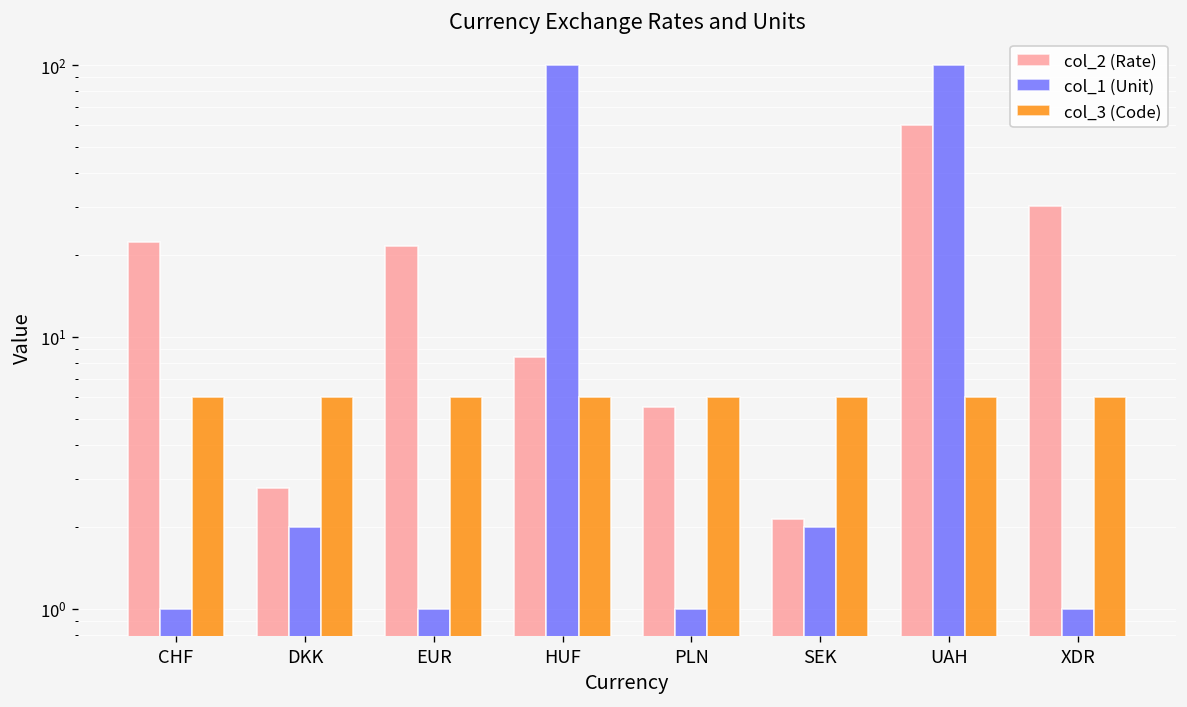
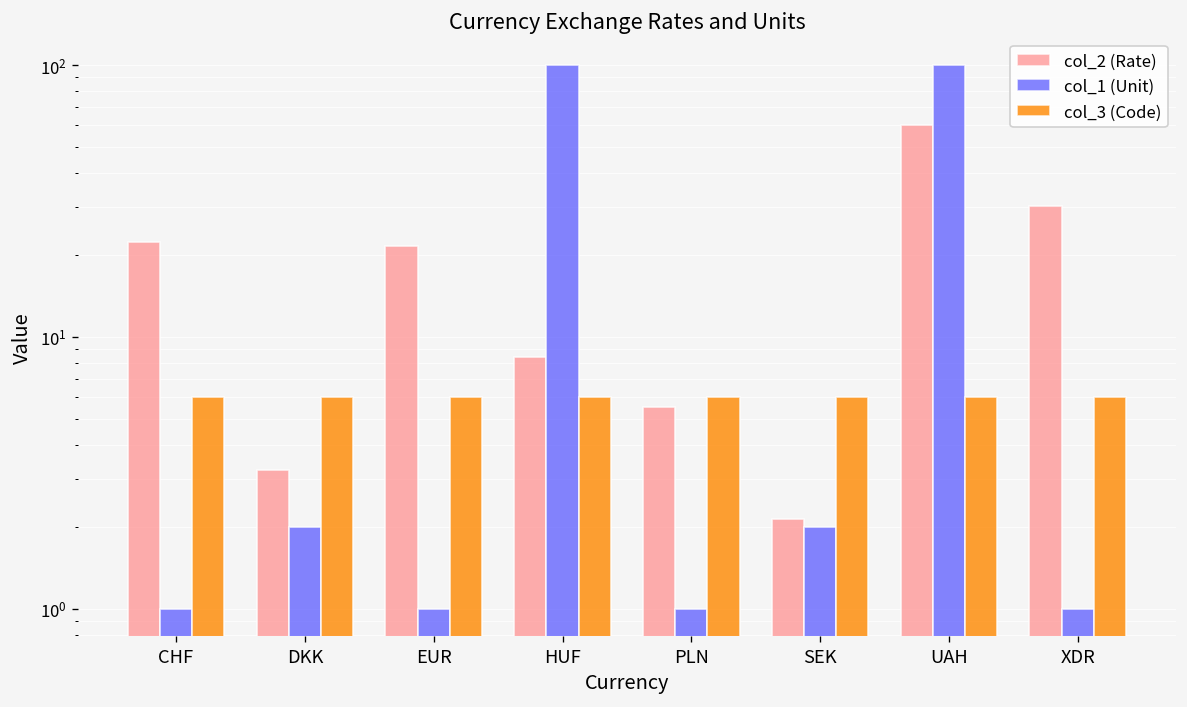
col_2 (Rate), DKK: 2.8 -> 3.3
